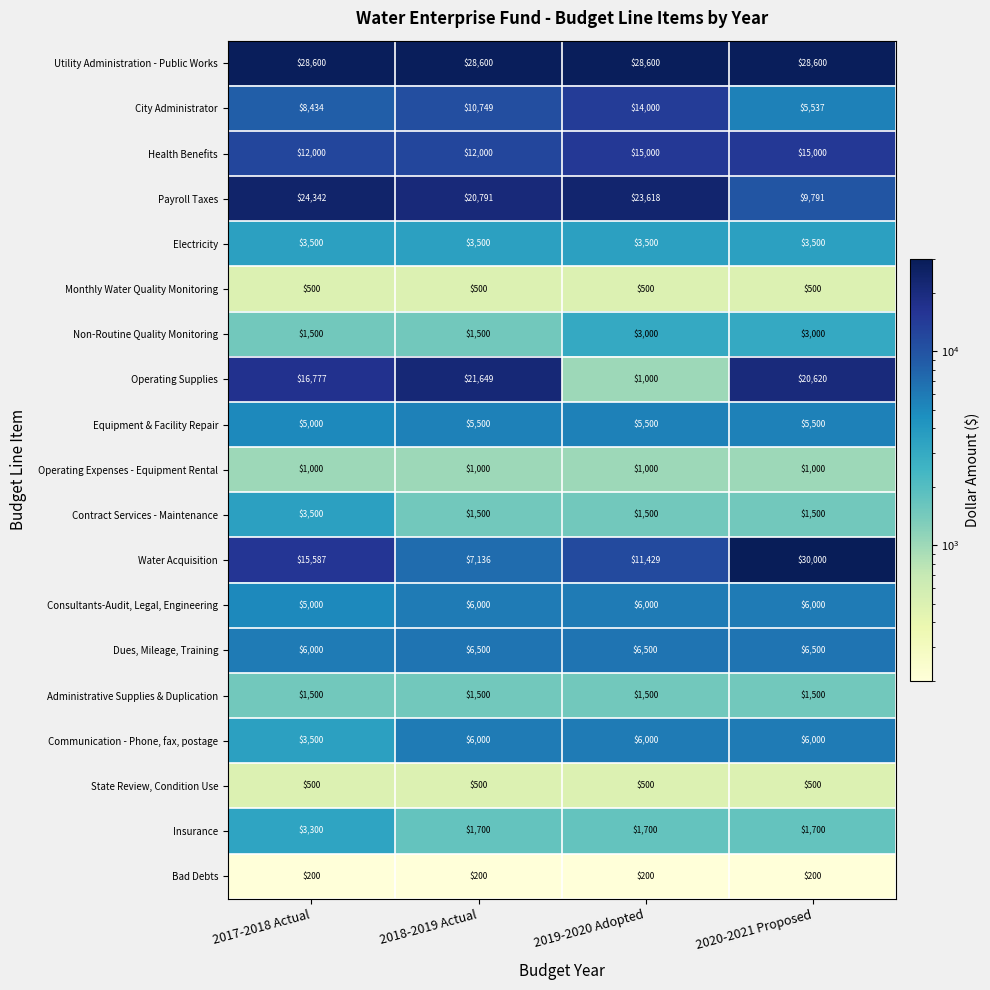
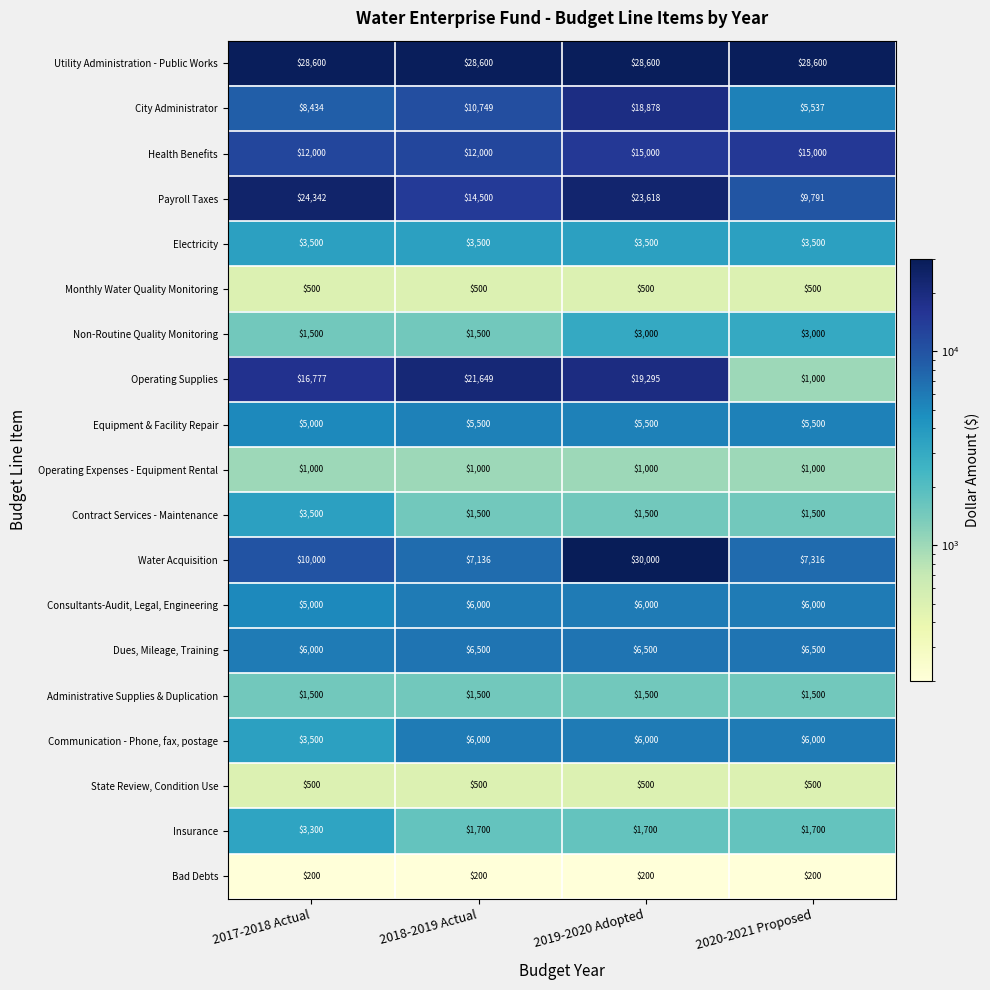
City Administrator, 2019-2020 Adopted: $14,000 -> $18,878
Payroll Taxes, 2018-2019 Actual: $20,791 -> $14,500
Operating Supplies, 2019-2020 Adopted: $1,000 -> $19,295
Operating Supplies, 2020-2021 Proposed: $20,620 -> $1,000
Water Acquisition, 2017-2018 Actual: $15,587 -> $10,000
Water Acquisition, 2019-2020 Adopted: $11,429 -> $30,000
Water Acquisition, 2020-2021 Proposed: $30,000 -> $7,316
